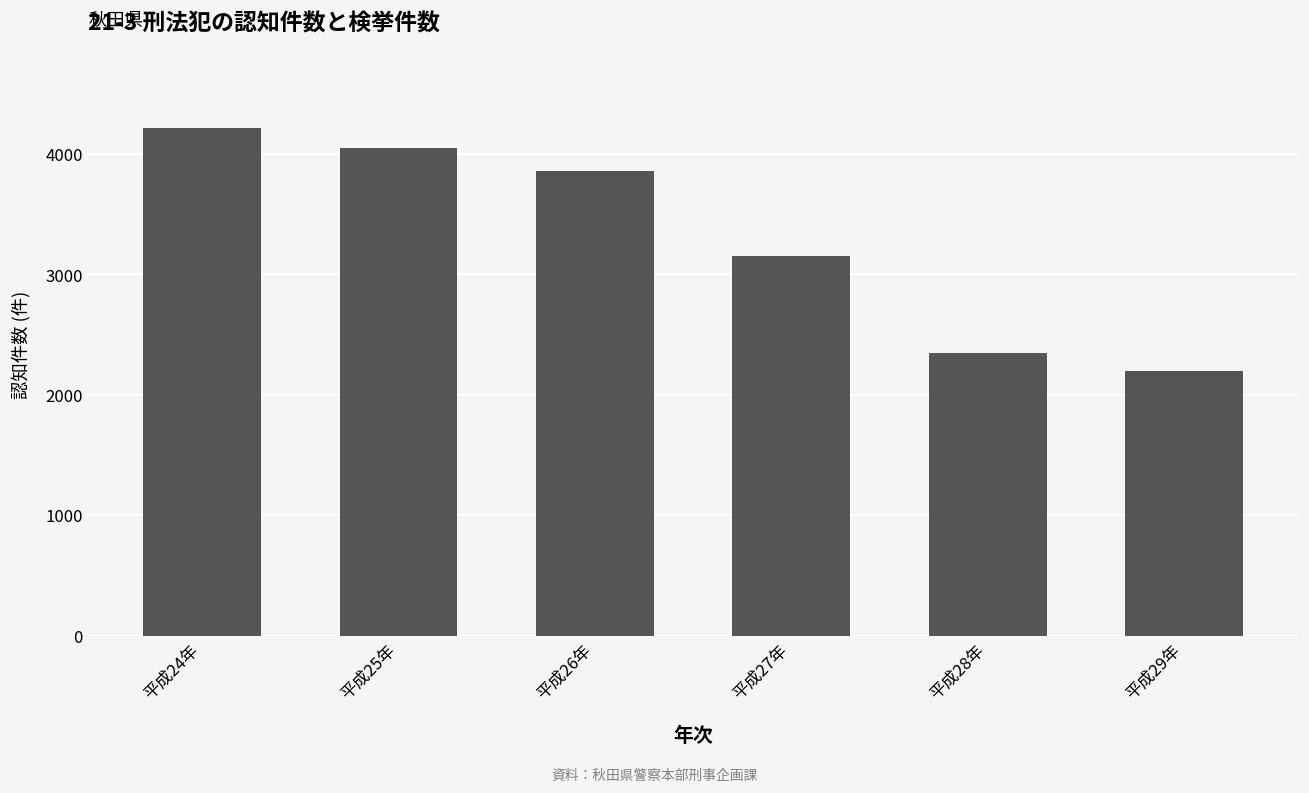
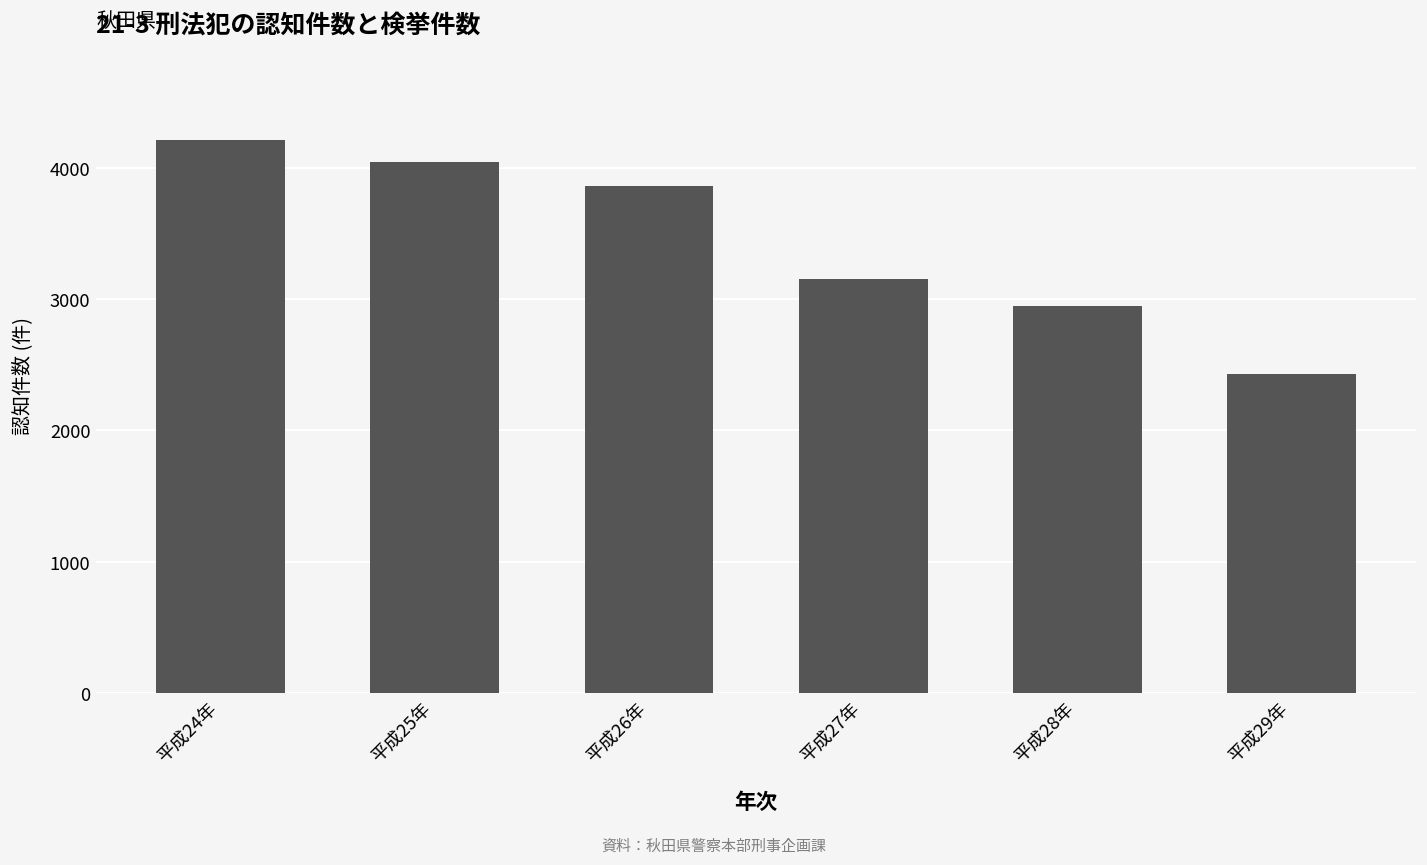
平成28年: 2350 -> 2950
平成29年: 2190 -> 2430
